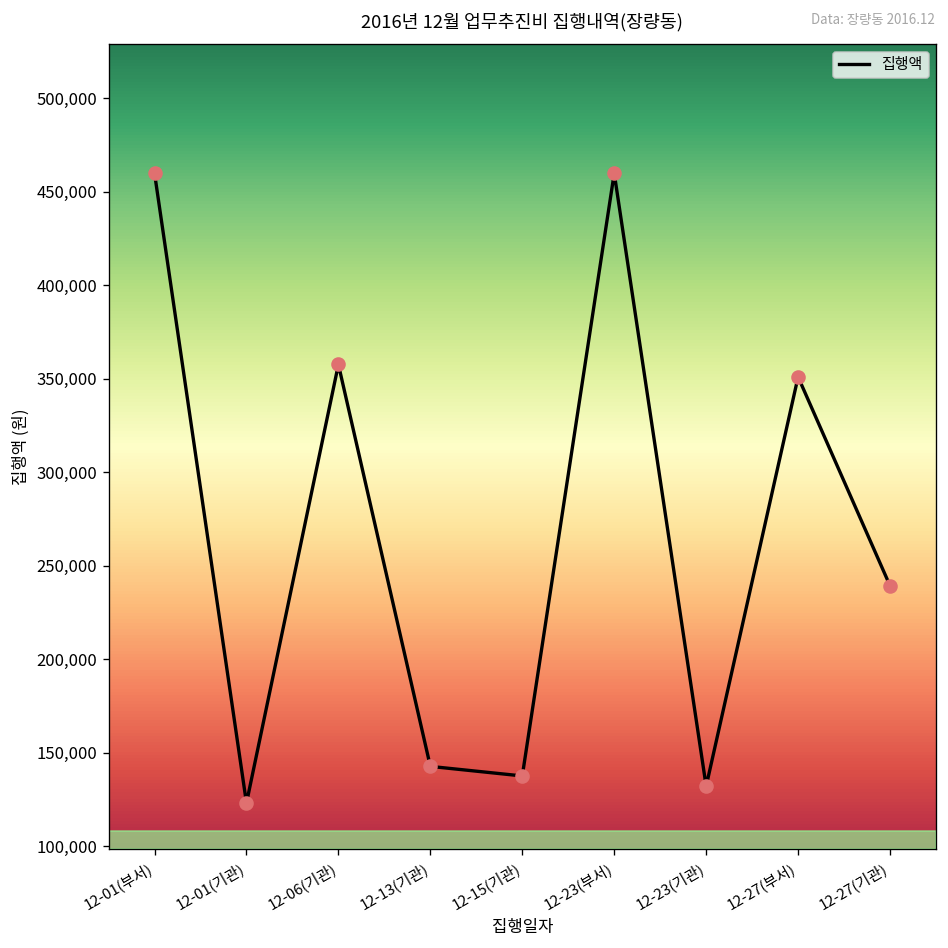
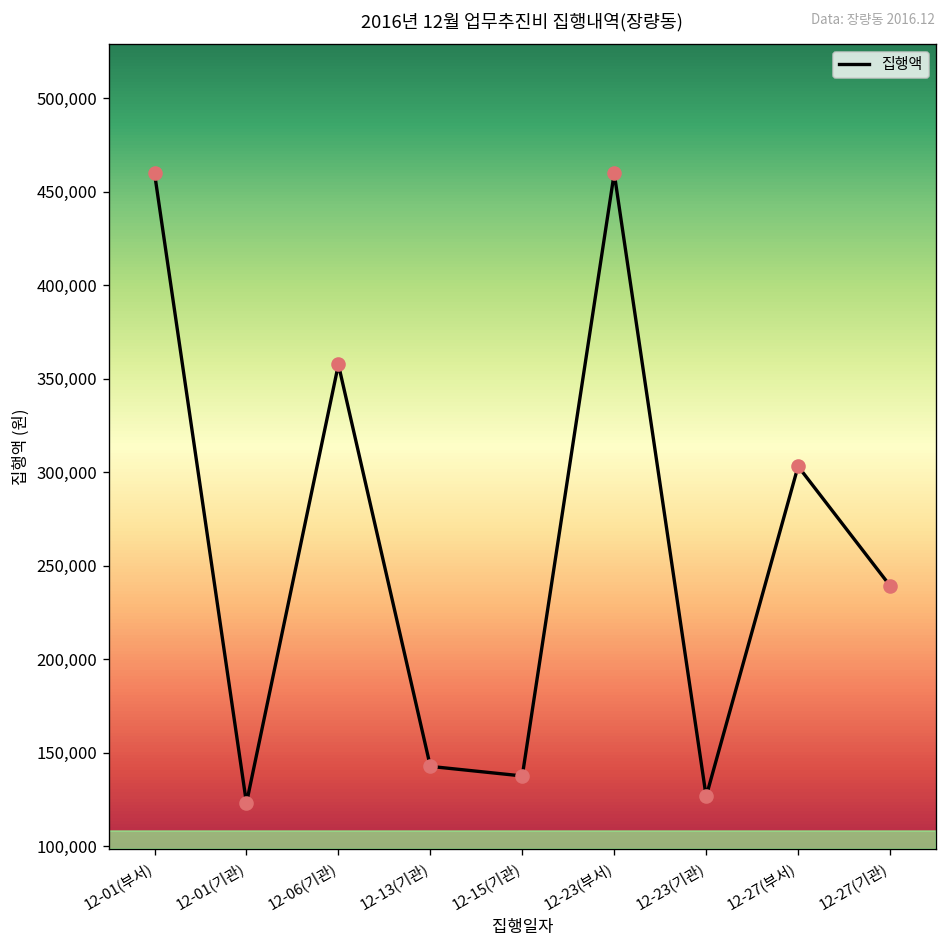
12-23(기관): 132,000 -> 127,000
12-27(부서): 351,000 -> 303,000
